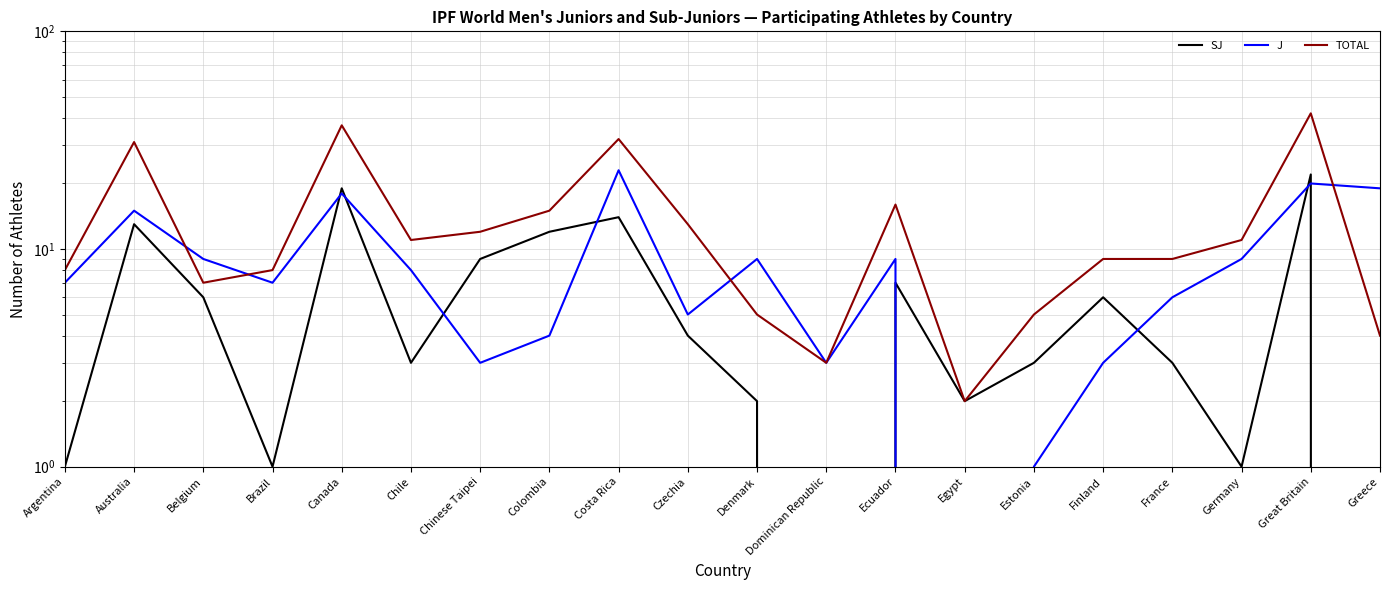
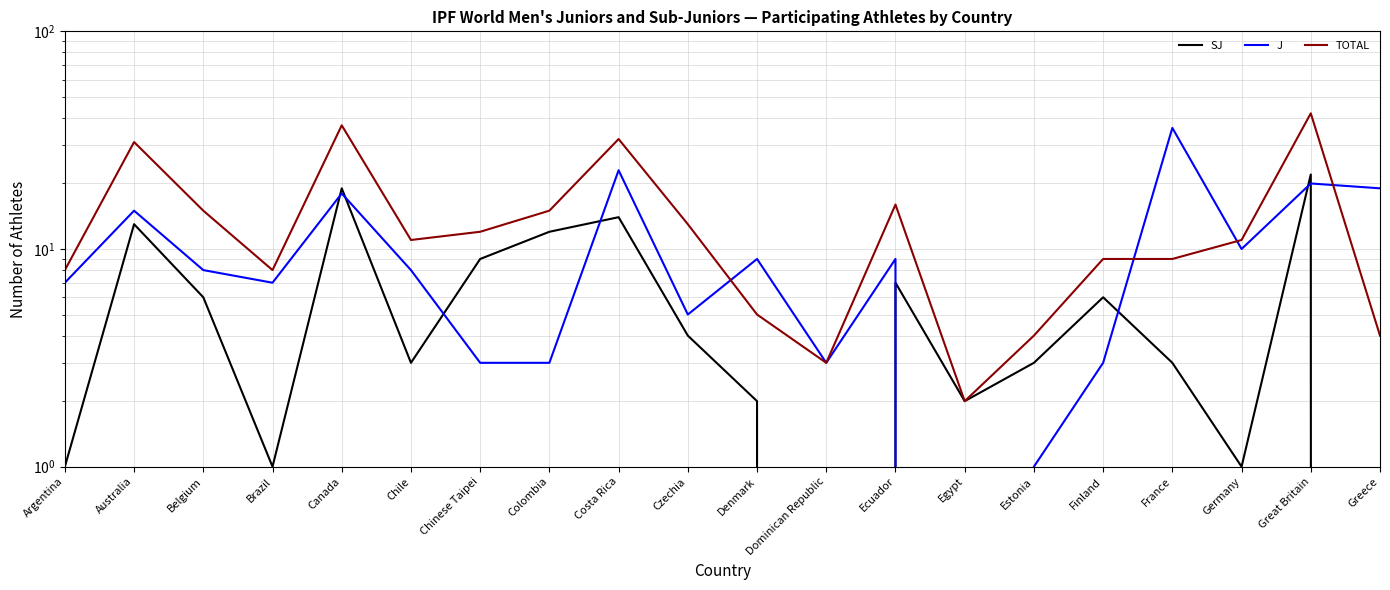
J, Belgium: 9 -> 8
TOTAL, Belgium: 7 -> 15
J, Colombia: 4 -> 3
TOTAL, Estonia: 5 -> 4
J, France: 6 -> 36
J, Germany: 9 -> 10
